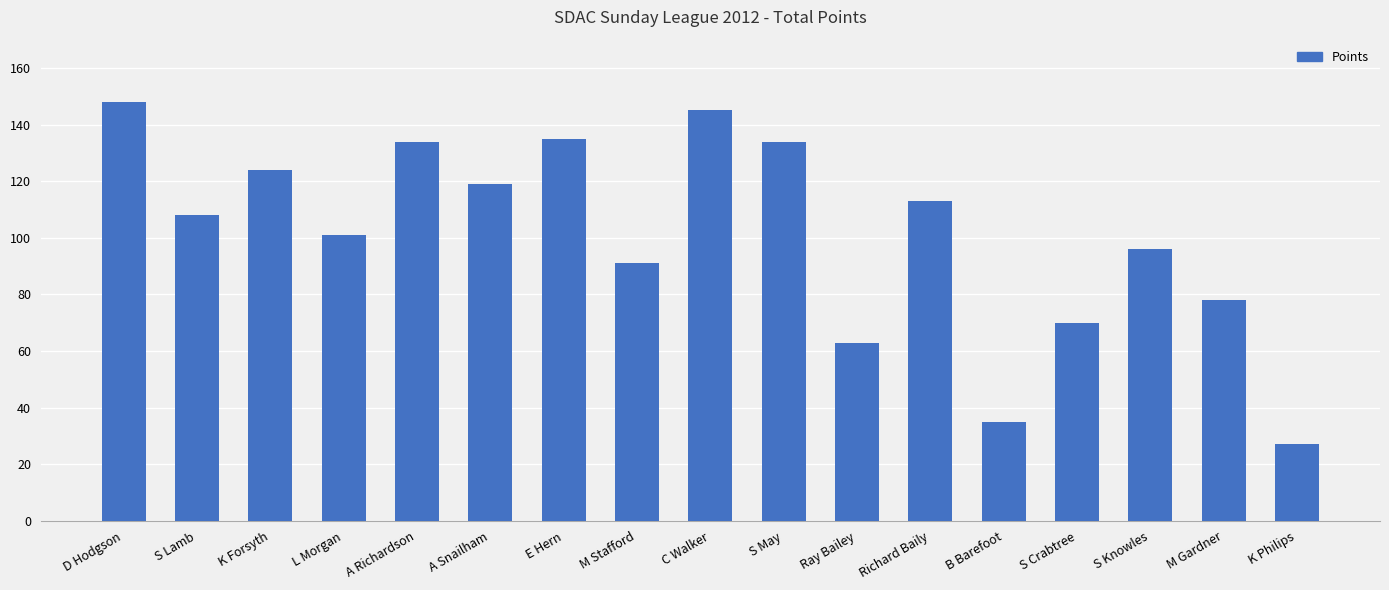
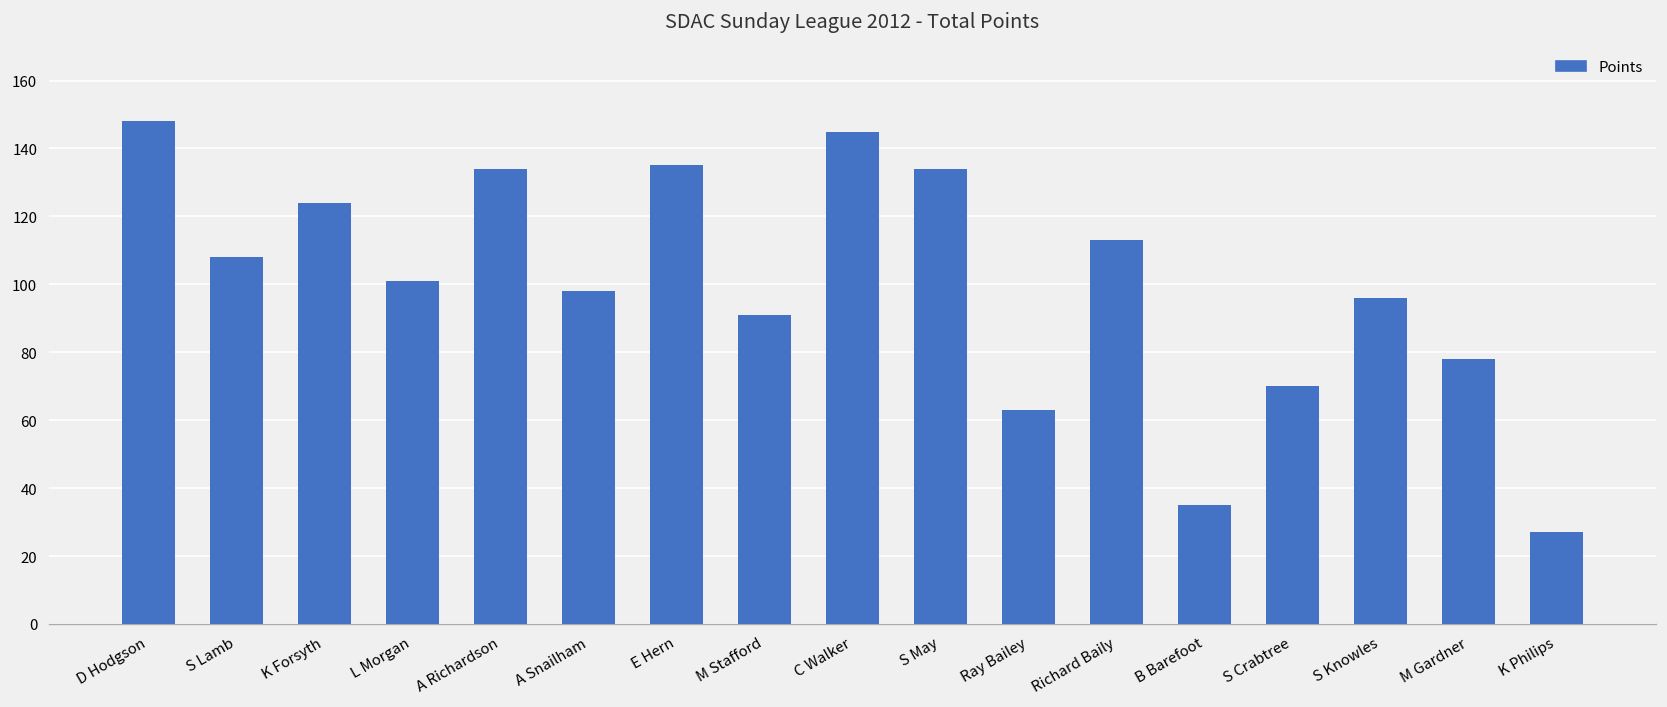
A Snailham: 119 -> 98
